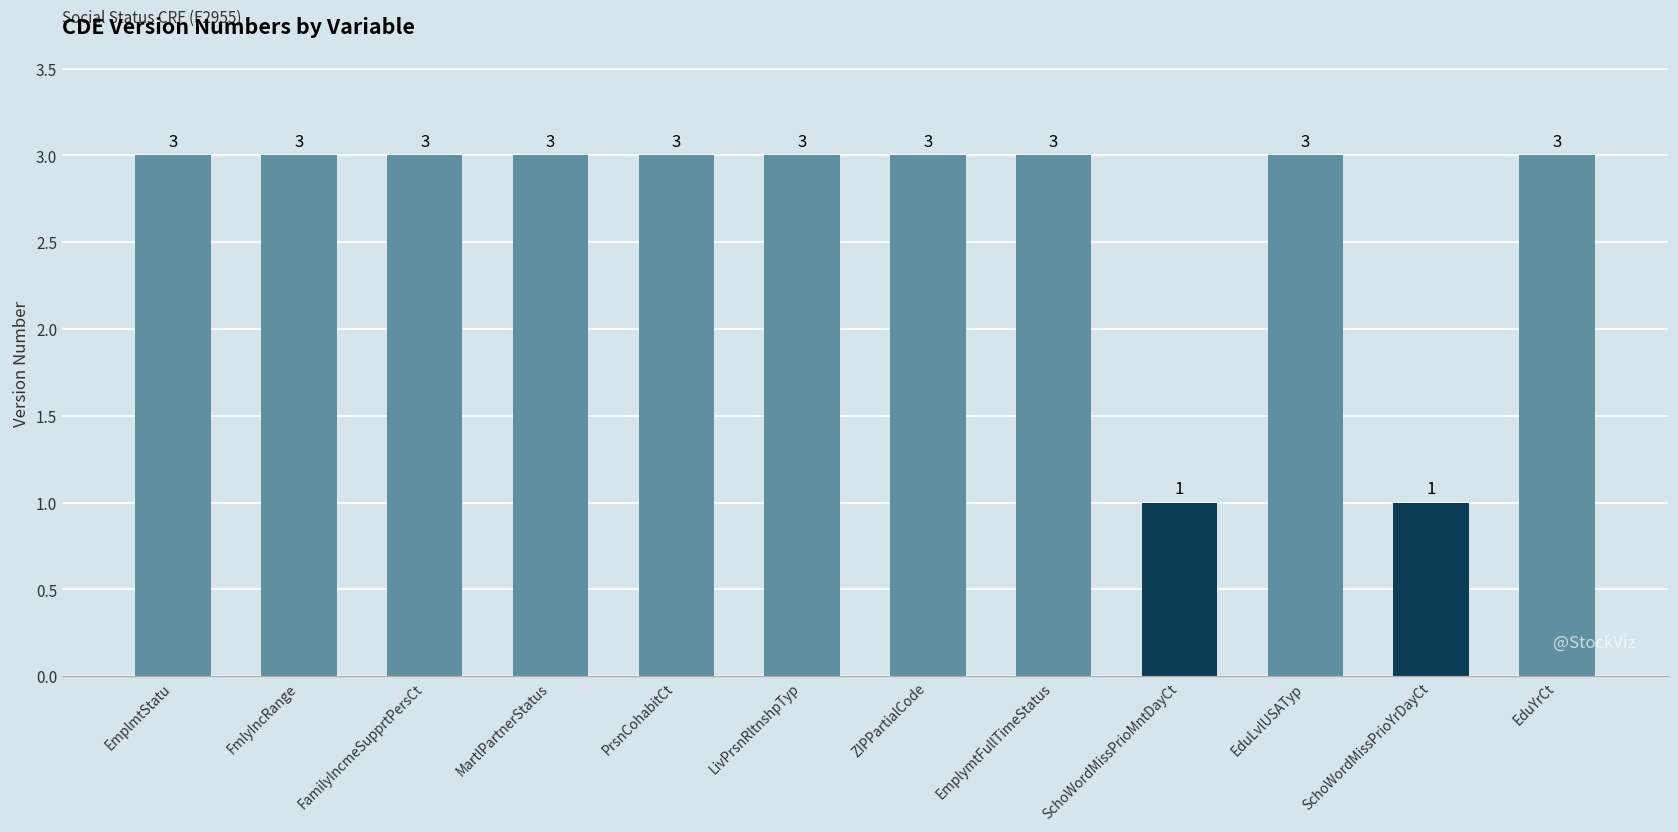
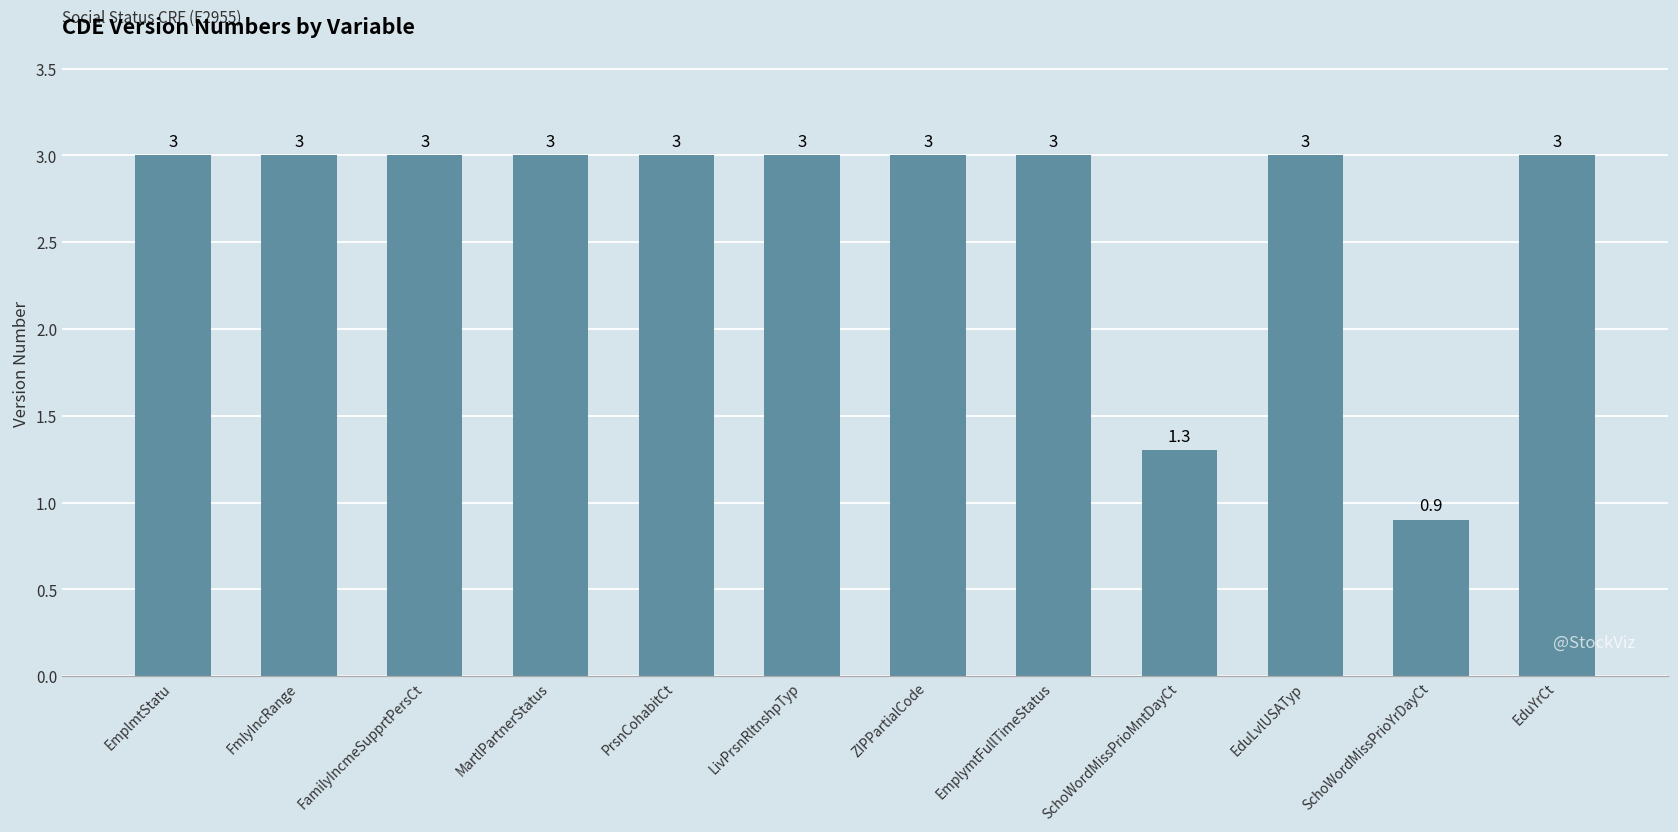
SchoWordMissPrioMntDayCt: 1 -> 1.3
SchoWordMissPrioYrDayCt: 1 -> 0.9
